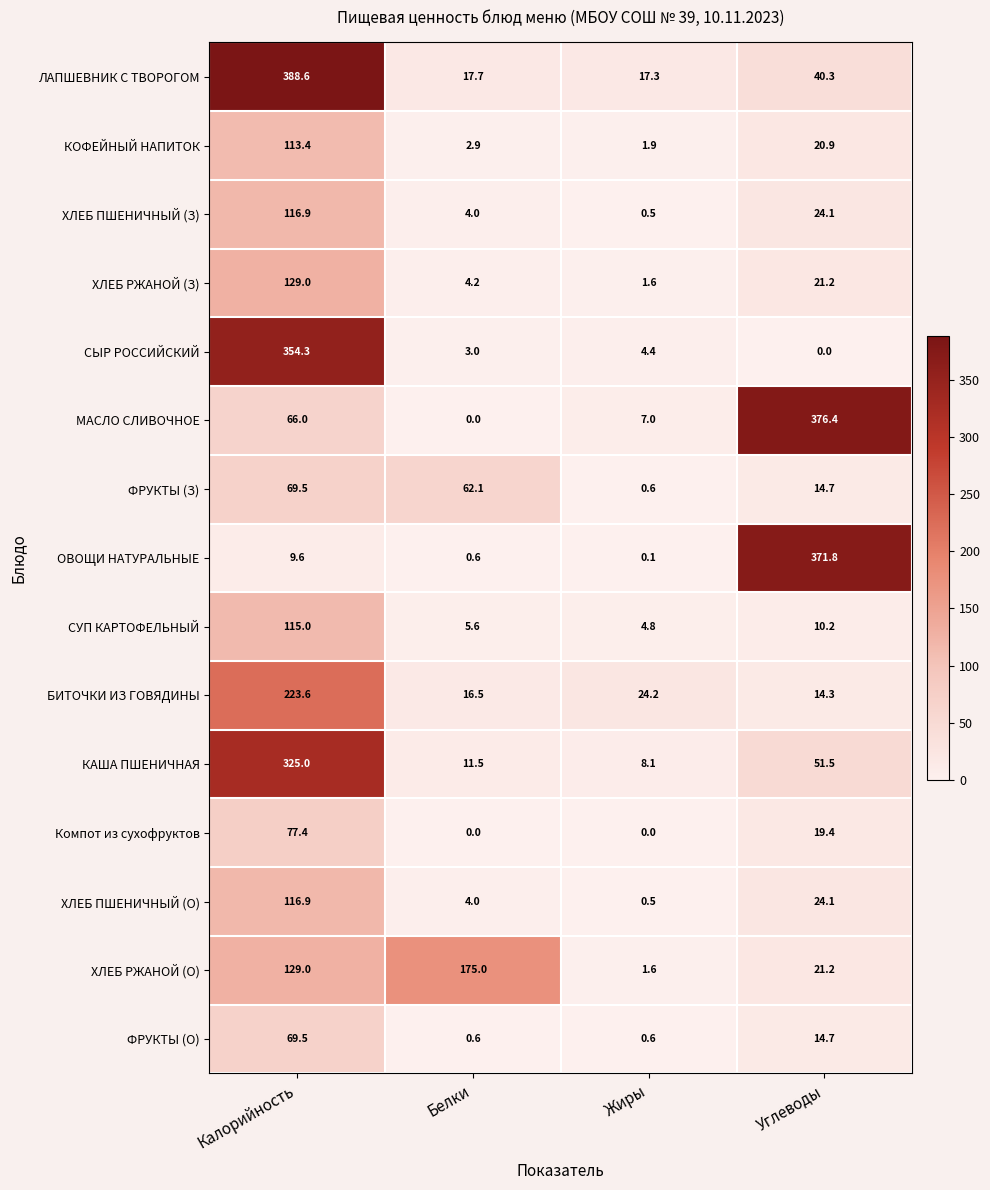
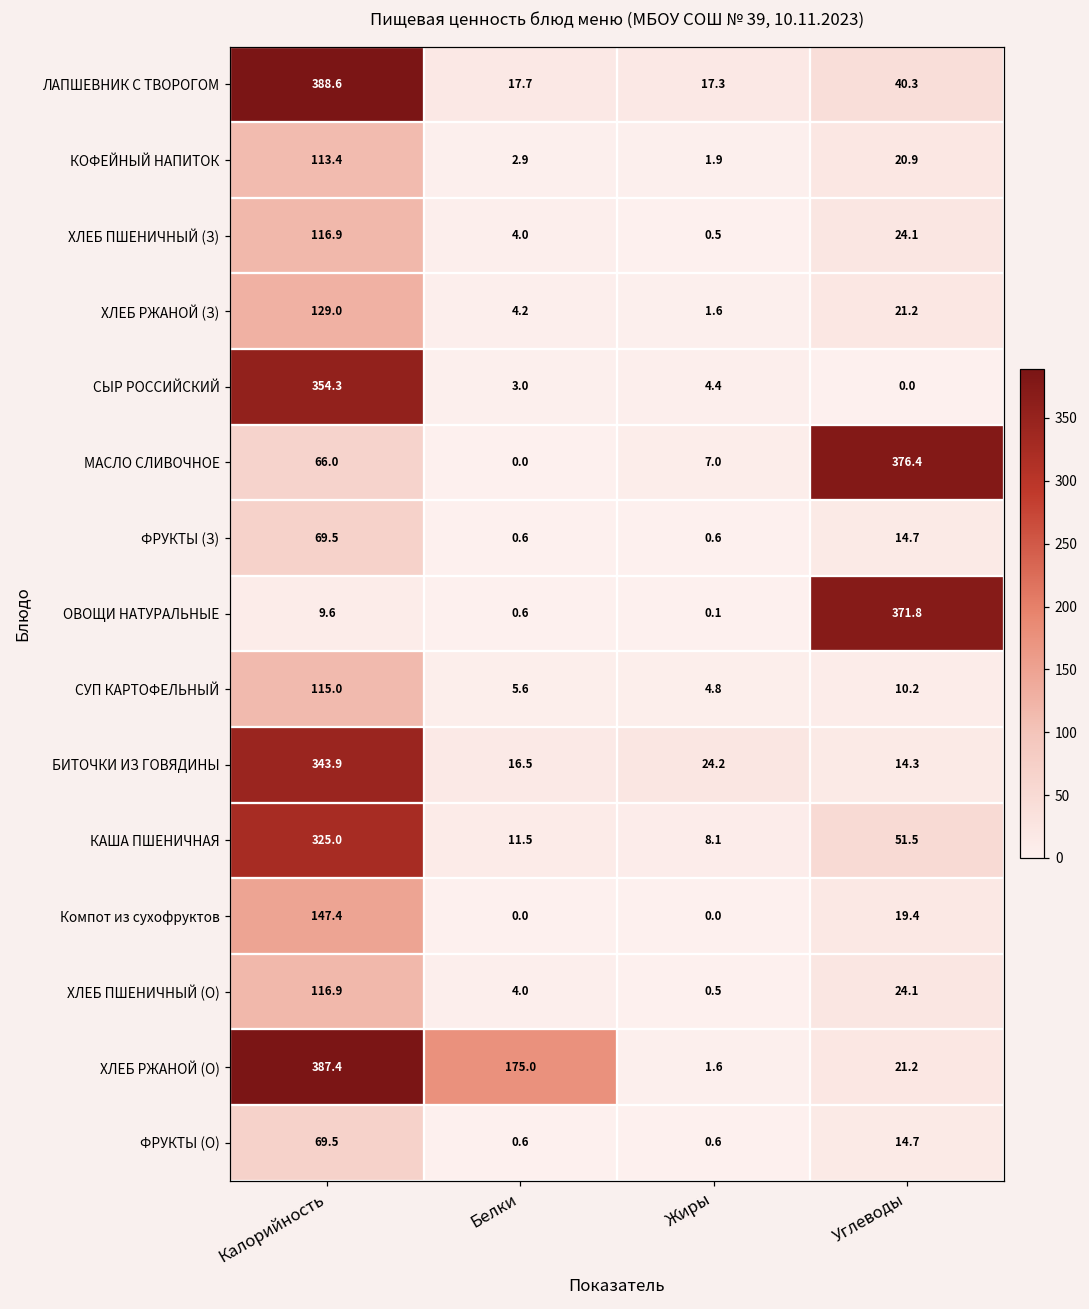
ФРУКТЫ (З), Белки: 62.1 -> 0.6
БИТОЧКИ ИЗ ГОВЯДИНЫ, Калорийность: 223.6 -> 343.9
Компот из сухофруктов, Калорийность: 77.4 -> 147.4
ХЛЕБ РЖАНОЙ (О), Калорийность: 129.0 -> 387.4
